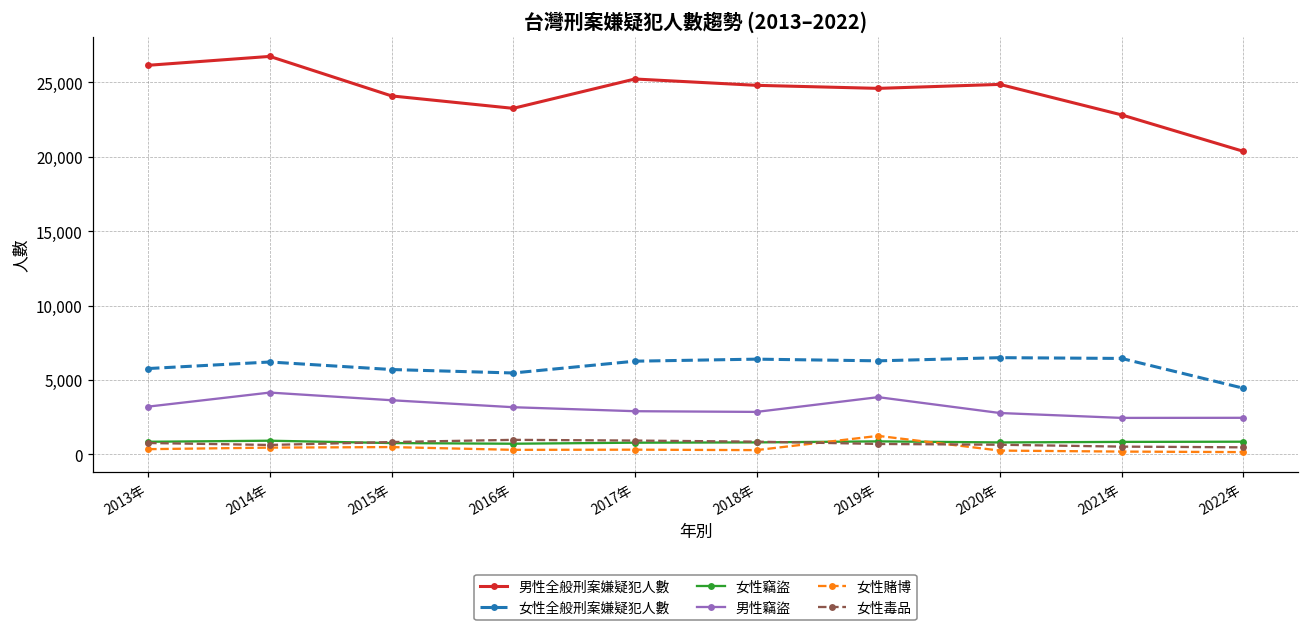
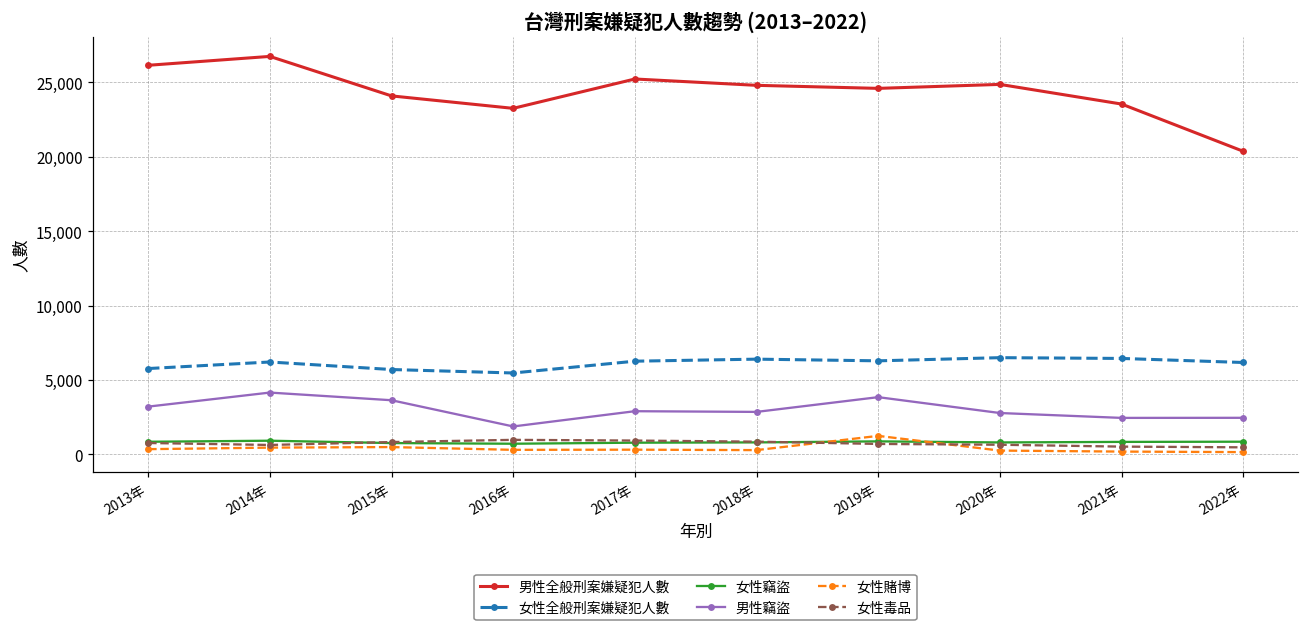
男性竊盜, 2016年: 3,200 -> 1,900
男性全般刑案嫌疑犯人數, 2021年: 22,800 -> 23,500
女性全般刑案嫌疑犯人數, 2022年: 4,400 -> 6,200
